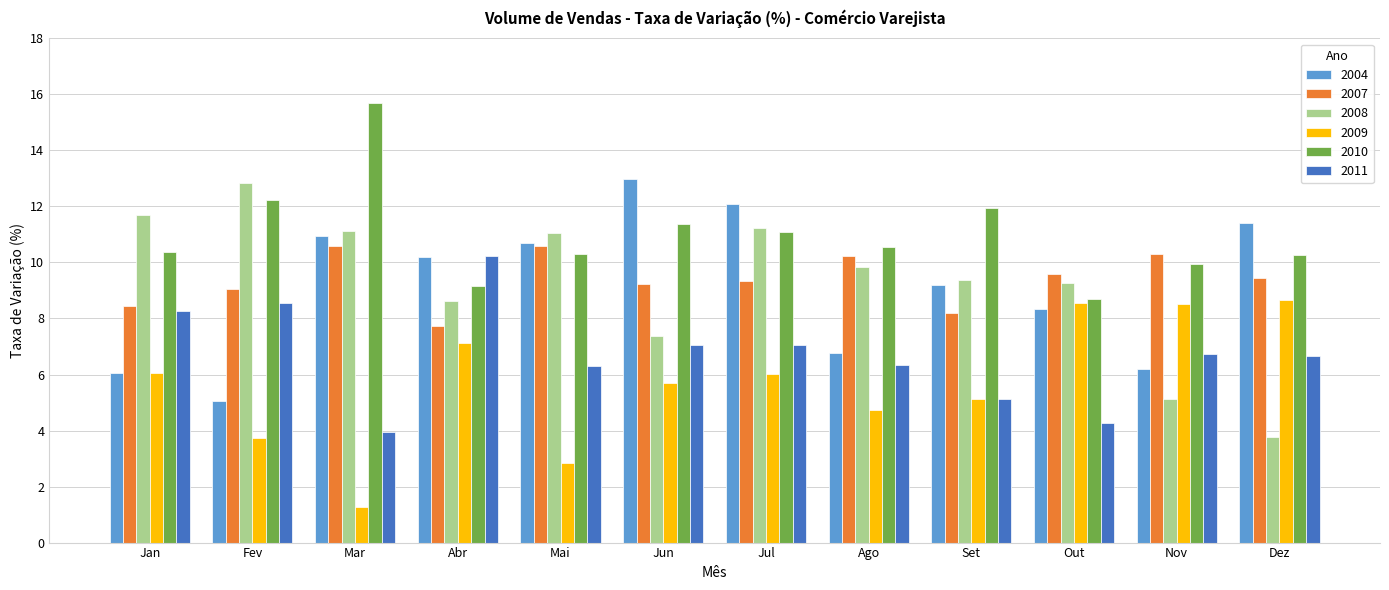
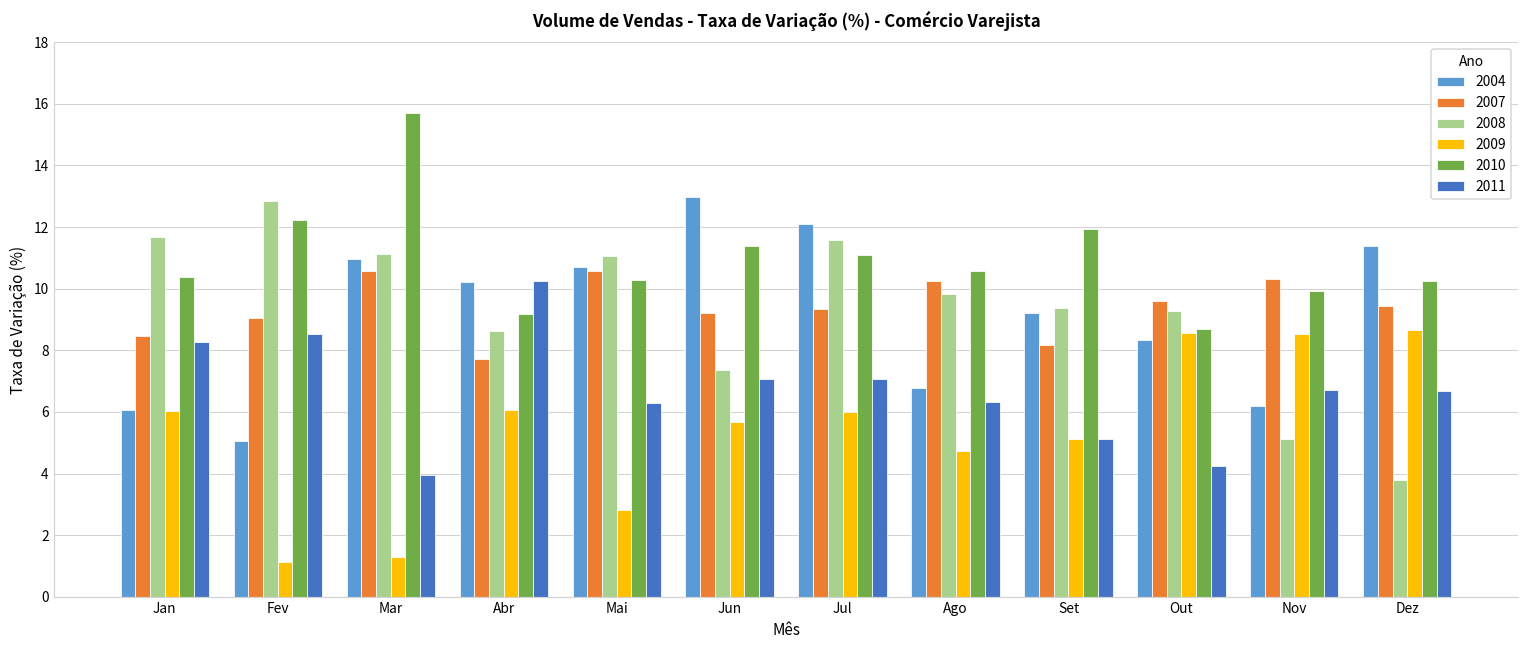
2009, Fev: 3.7 -> 1.1
2009, Abr: 7.1 -> 6.1
2008, Jul: 11.2 -> 11.6
